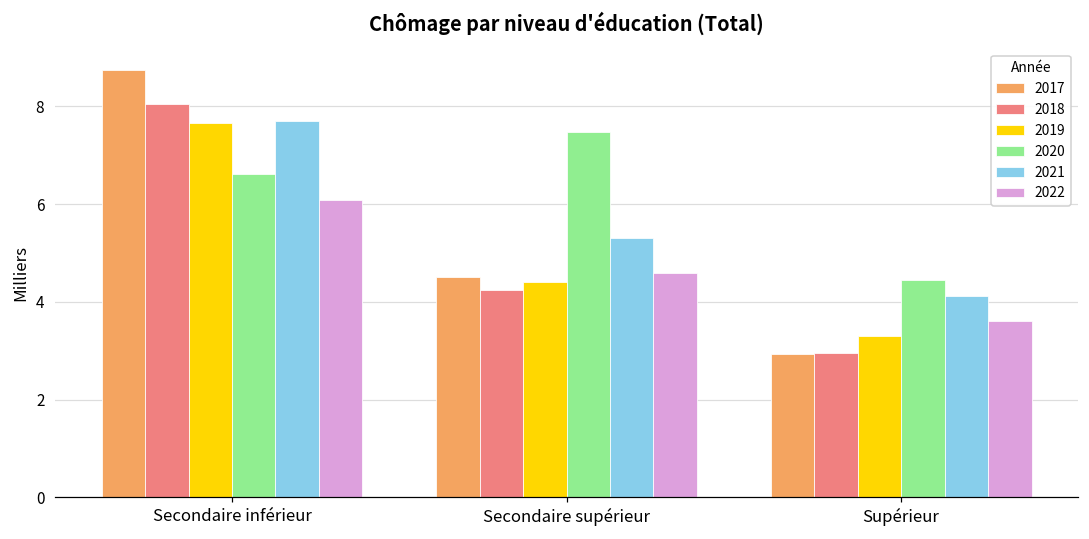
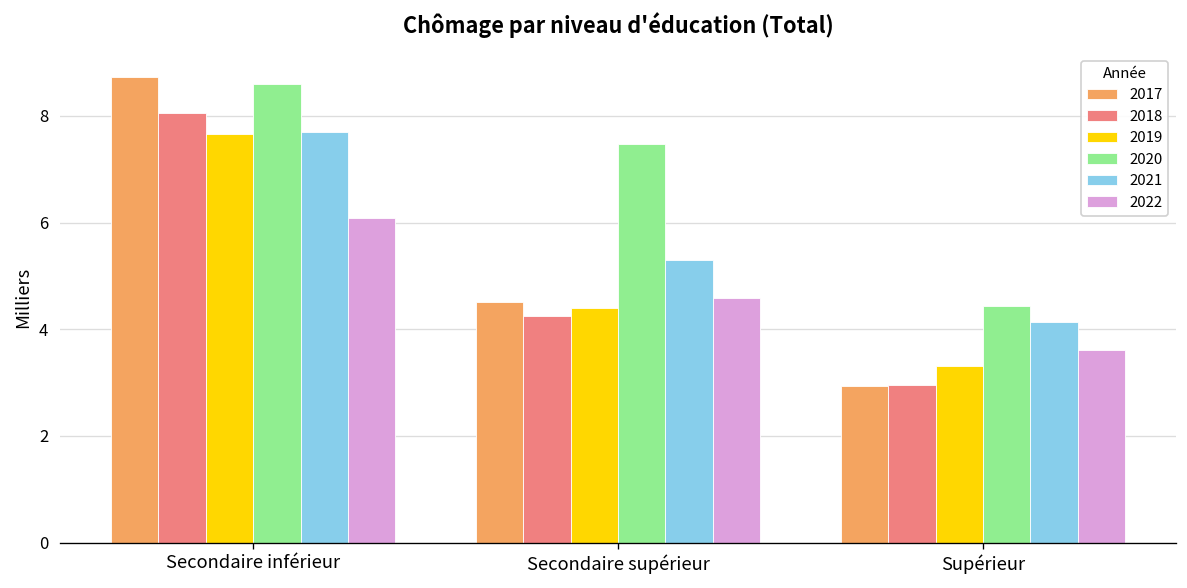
2020, Secondaire inférieur: 6.6 -> 8.6
